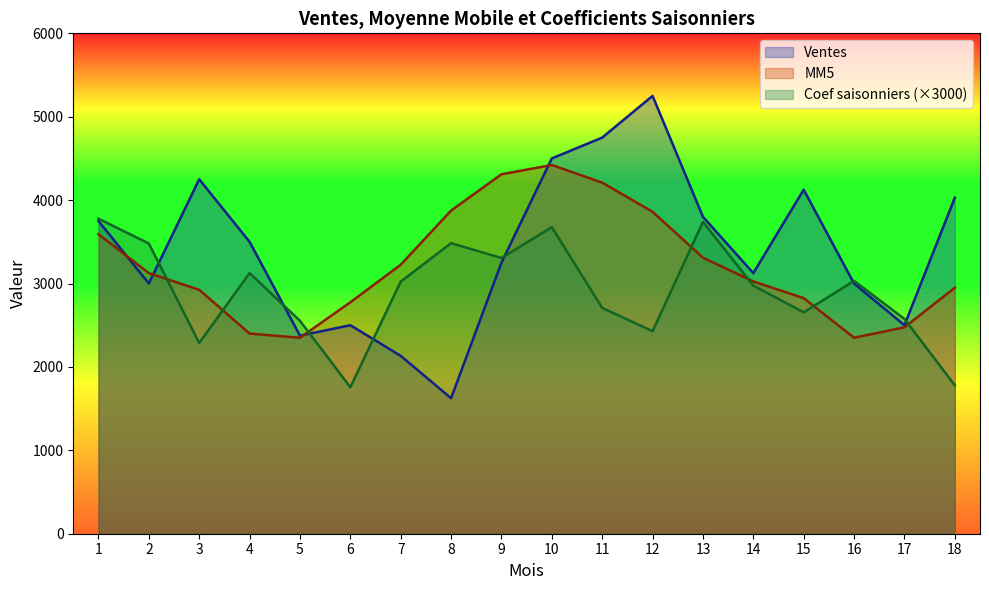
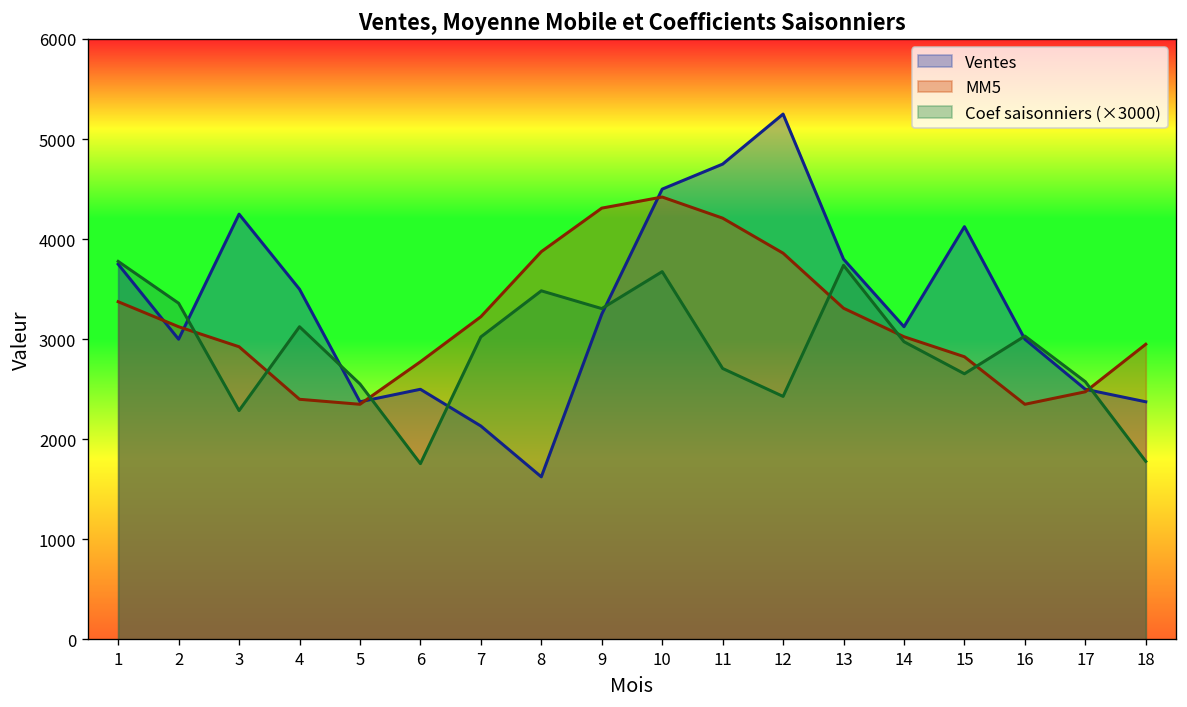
MM5, 1: 3600 -> 3400
Coef saisonniers (×3000), 2: 3500 -> 3400
Ventes, 18: 4000 -> 2400
